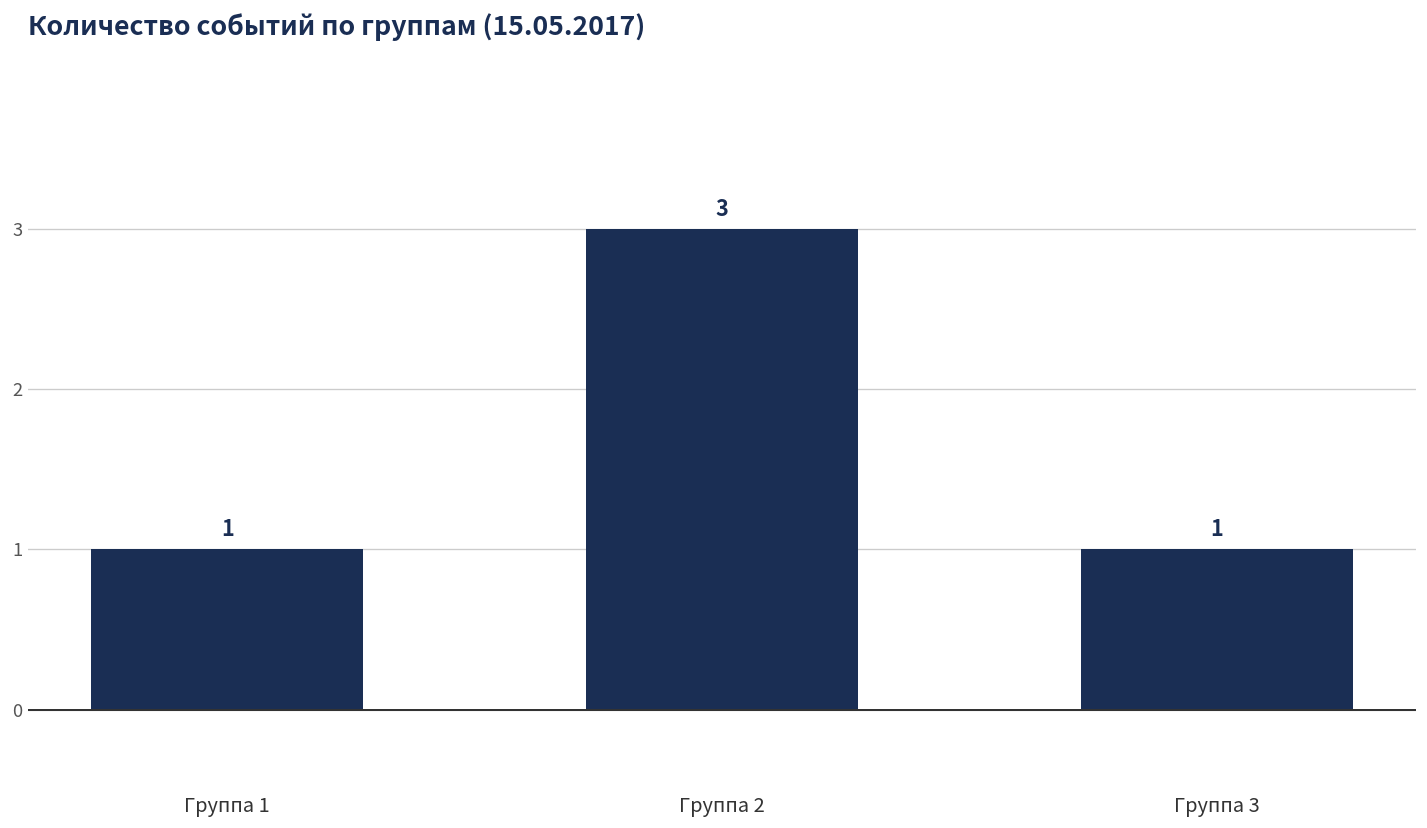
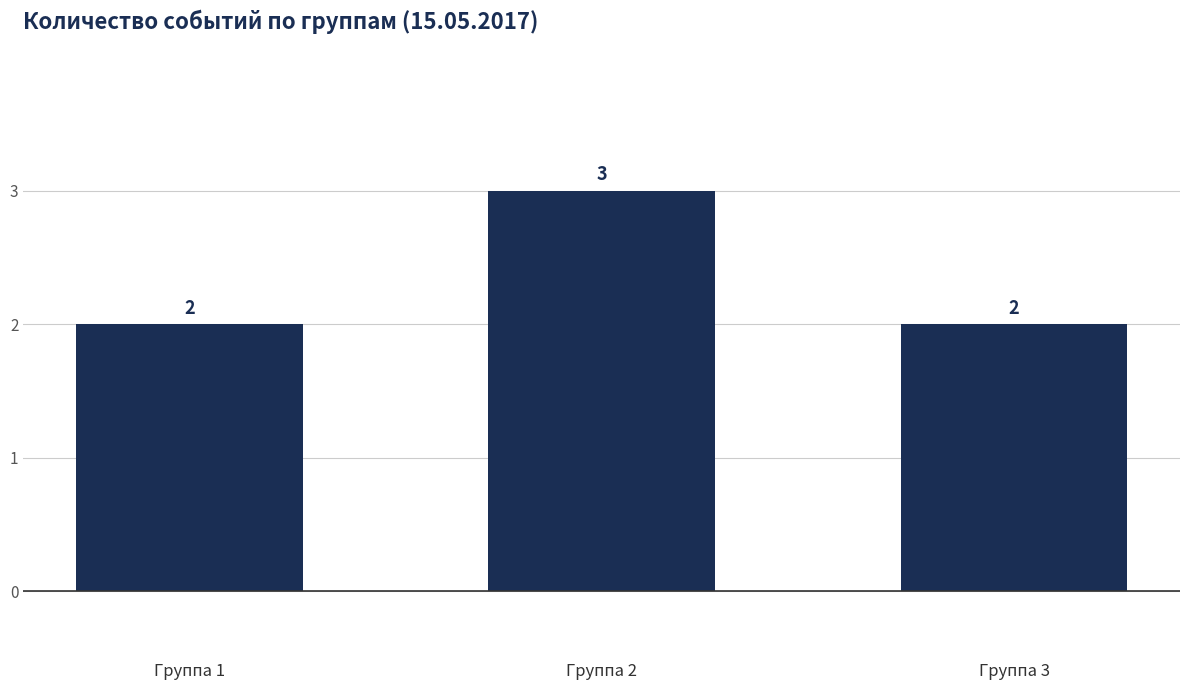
Группа 1: 1 -> 2
Группа 3: 1 -> 2
